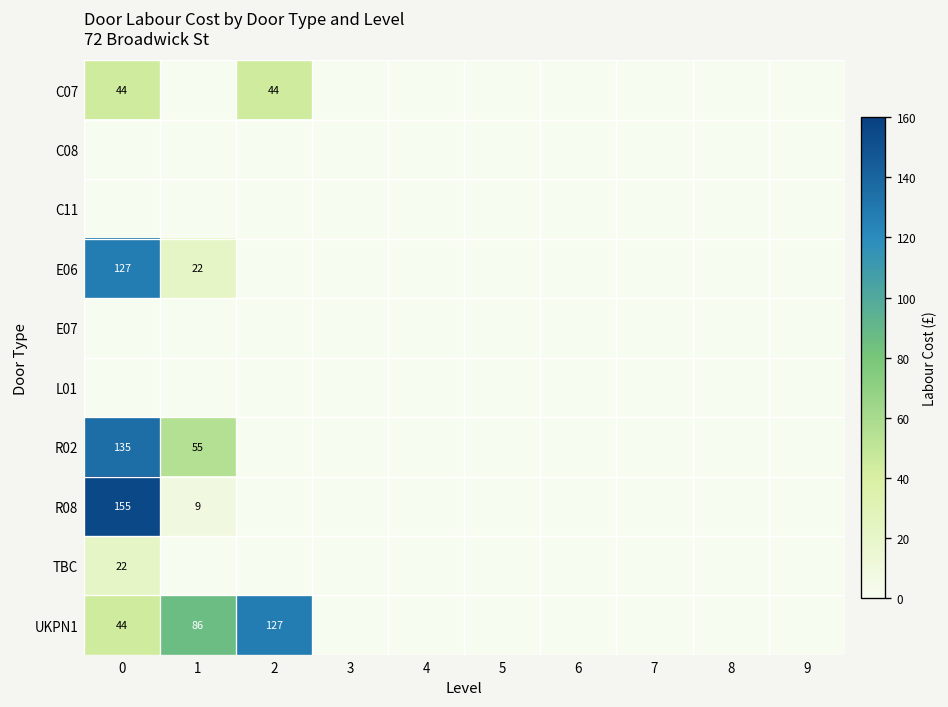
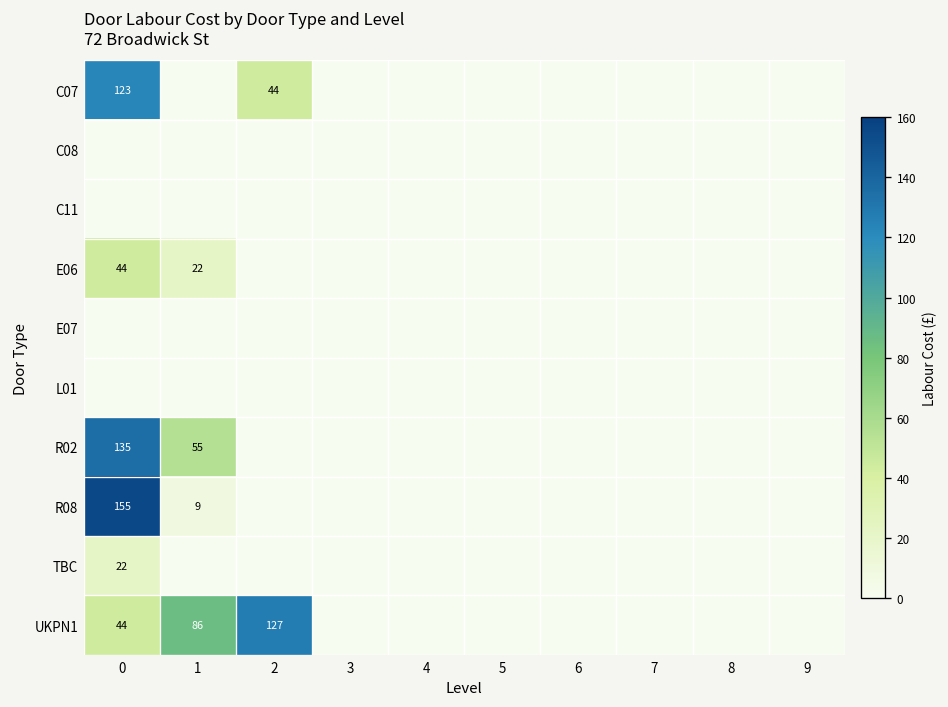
C07, 0: 44 -> 123
E06, 0: 127 -> 44
